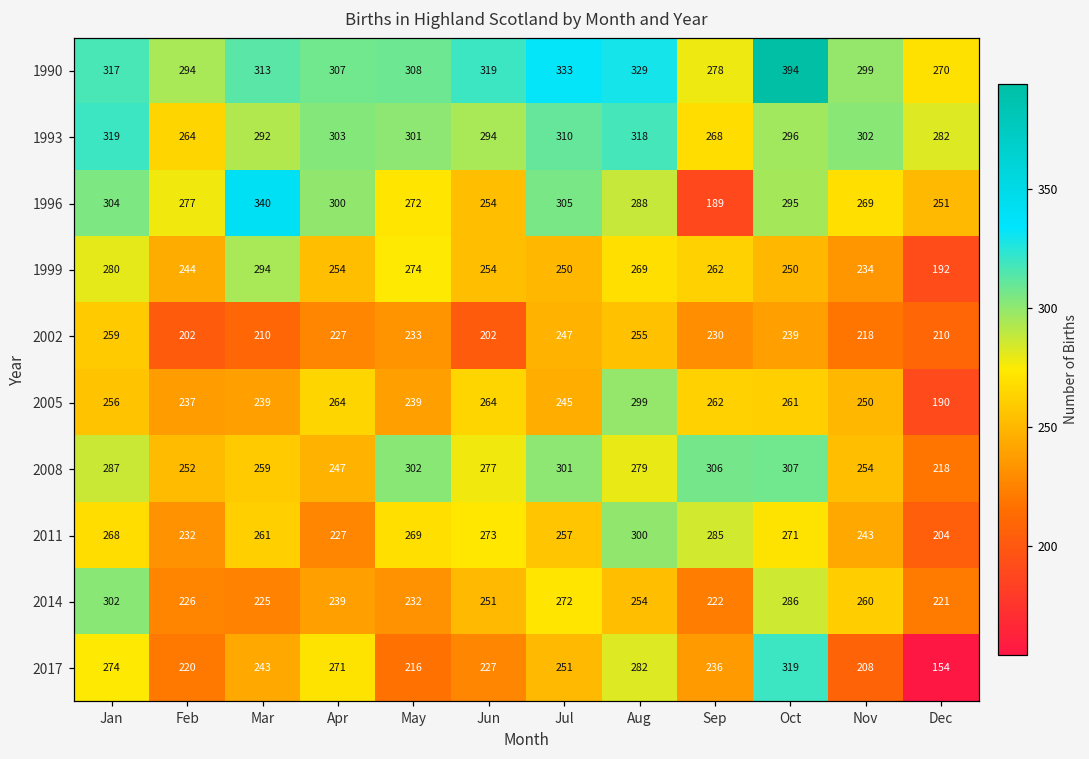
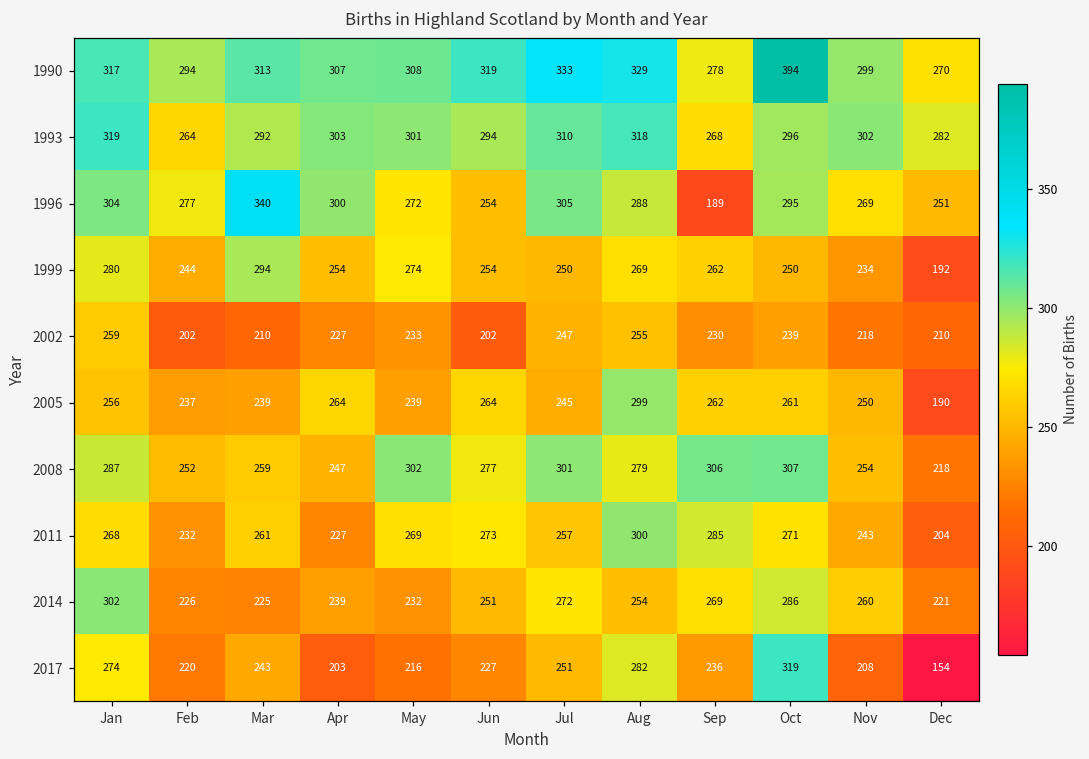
2014, Sep: 222 -> 269
2017, Apr: 271 -> 203
